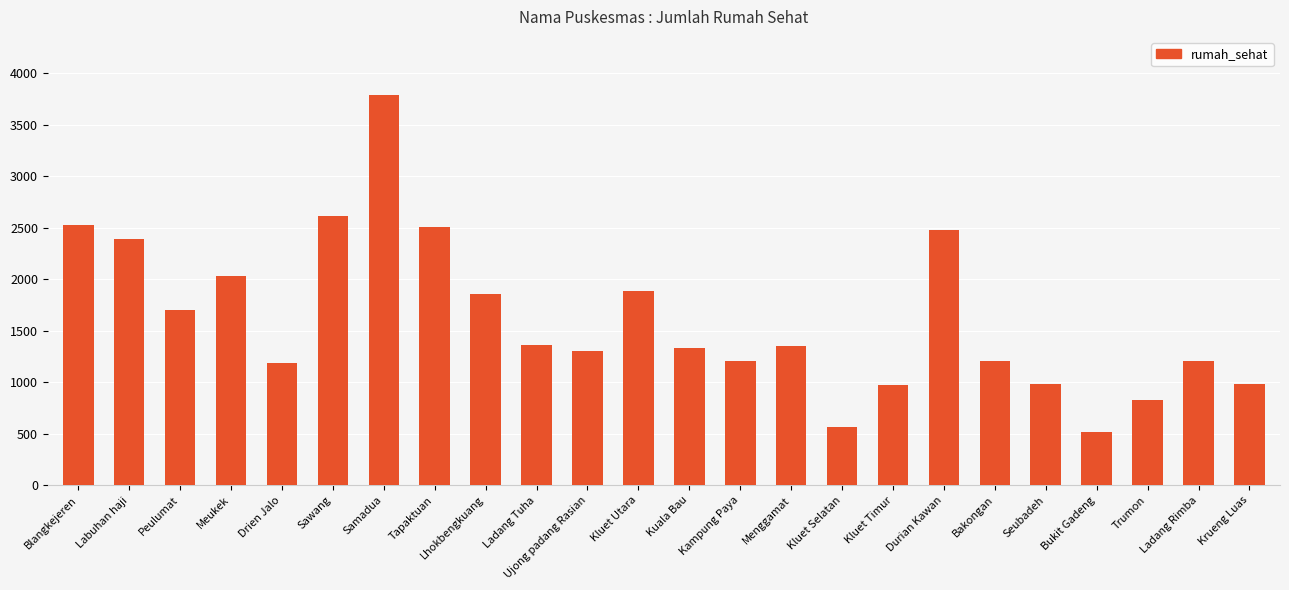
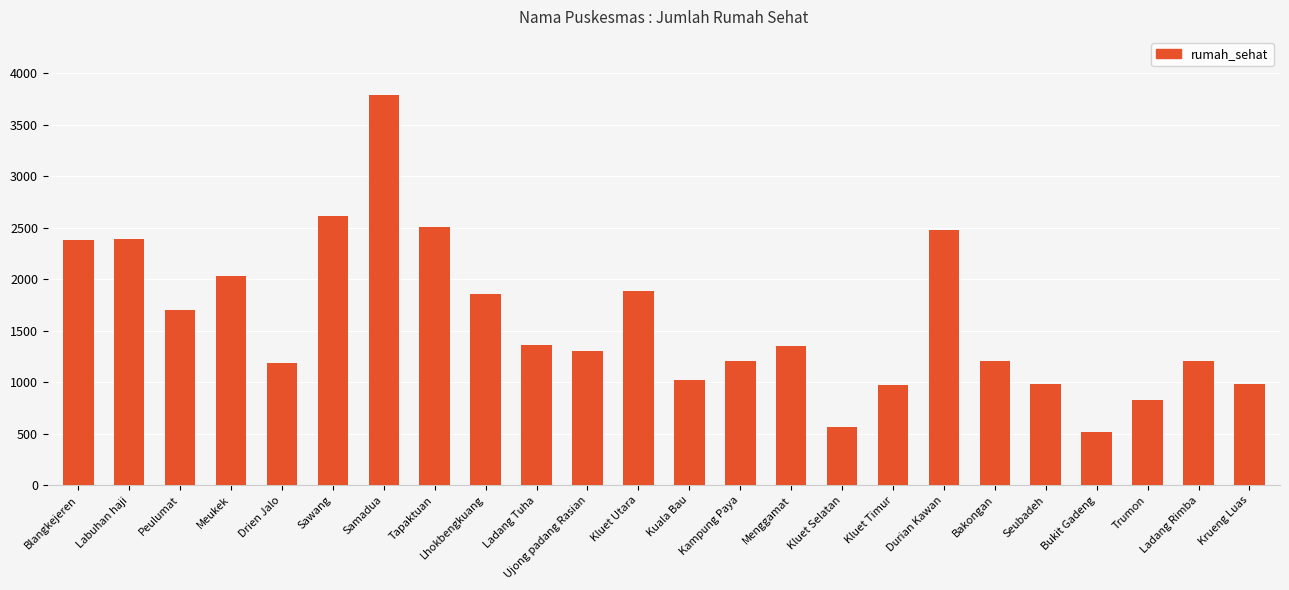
Blangkejeren: 2520 -> 2380
Kuala Bau: 1330 -> 1030
